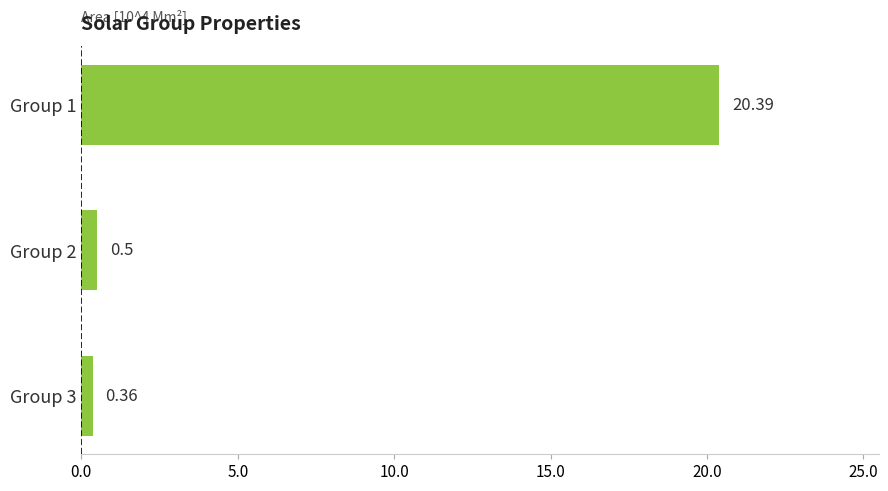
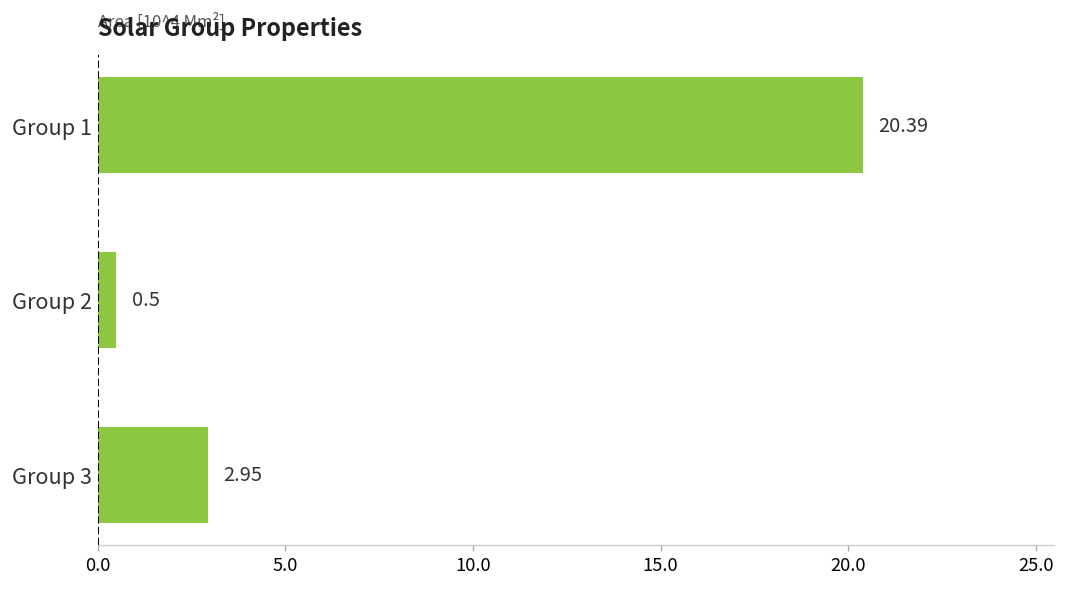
Group 3: 0.36 -> 2.95
